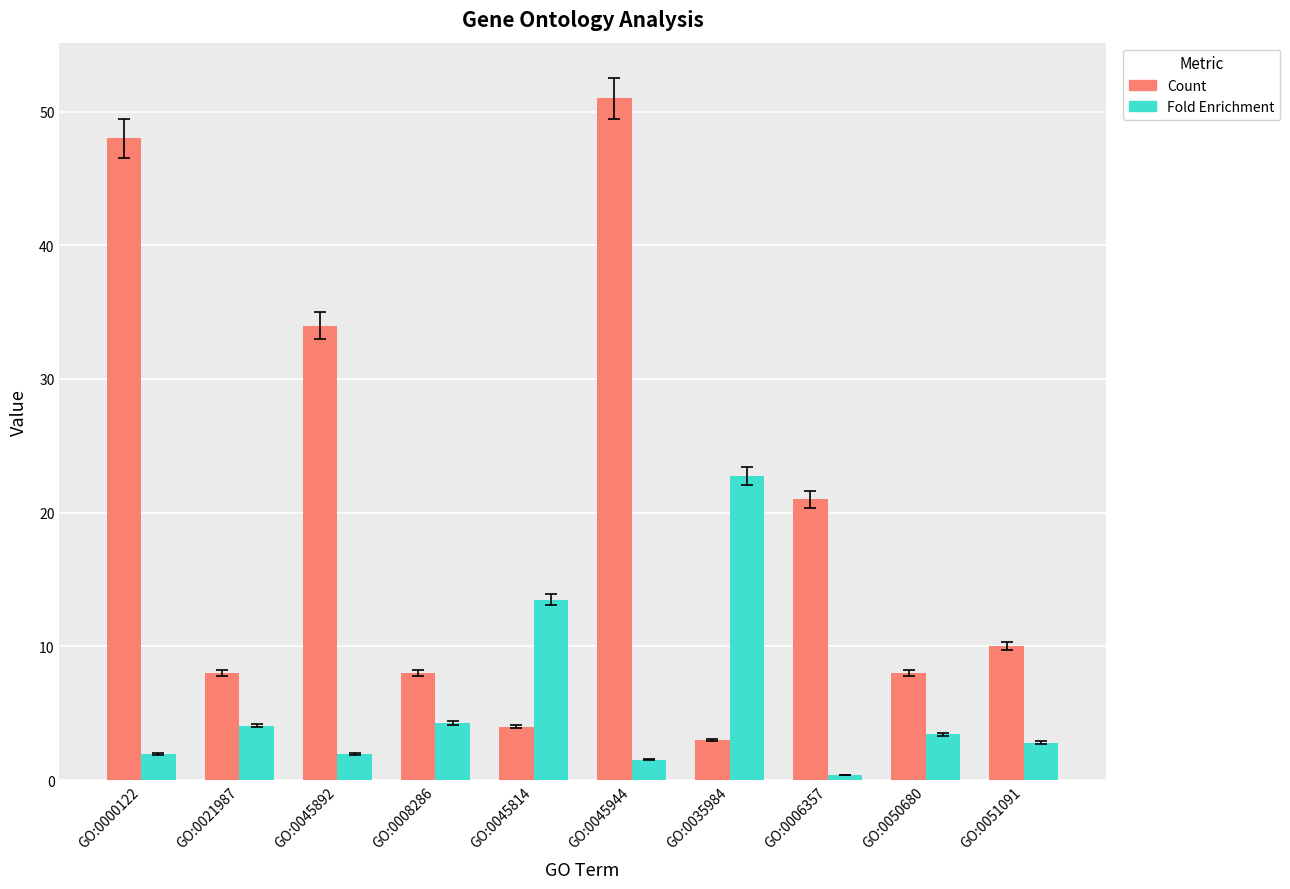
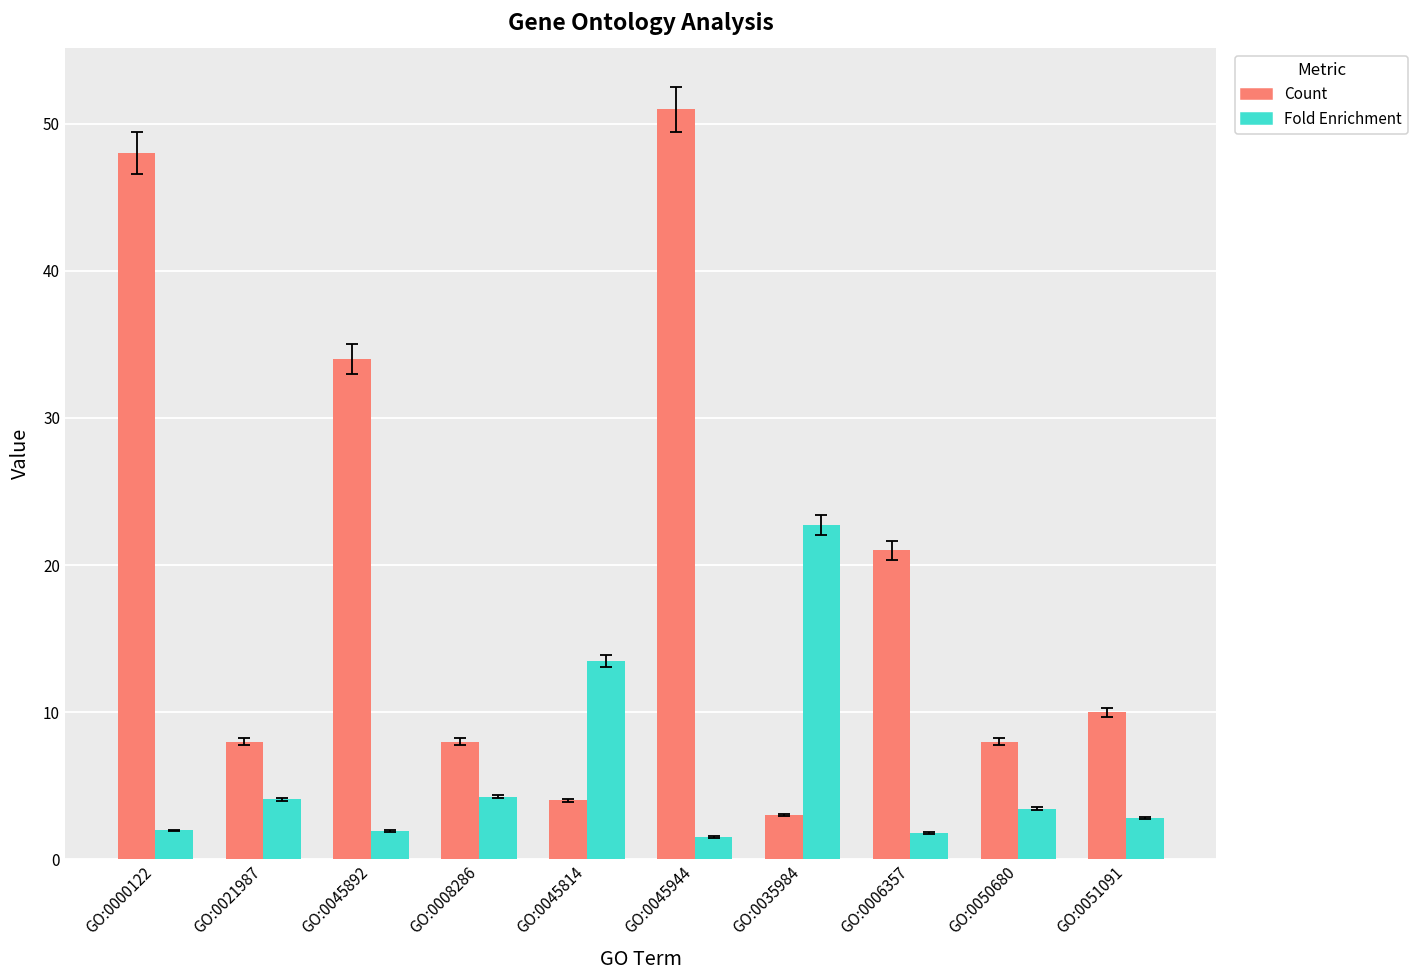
Fold Enrichment, GO:0006357: 0.4 -> 1.8
